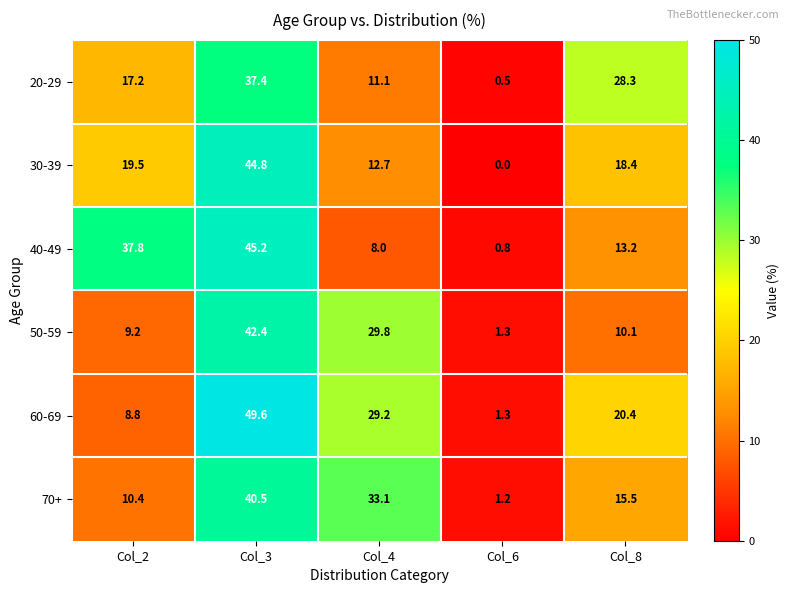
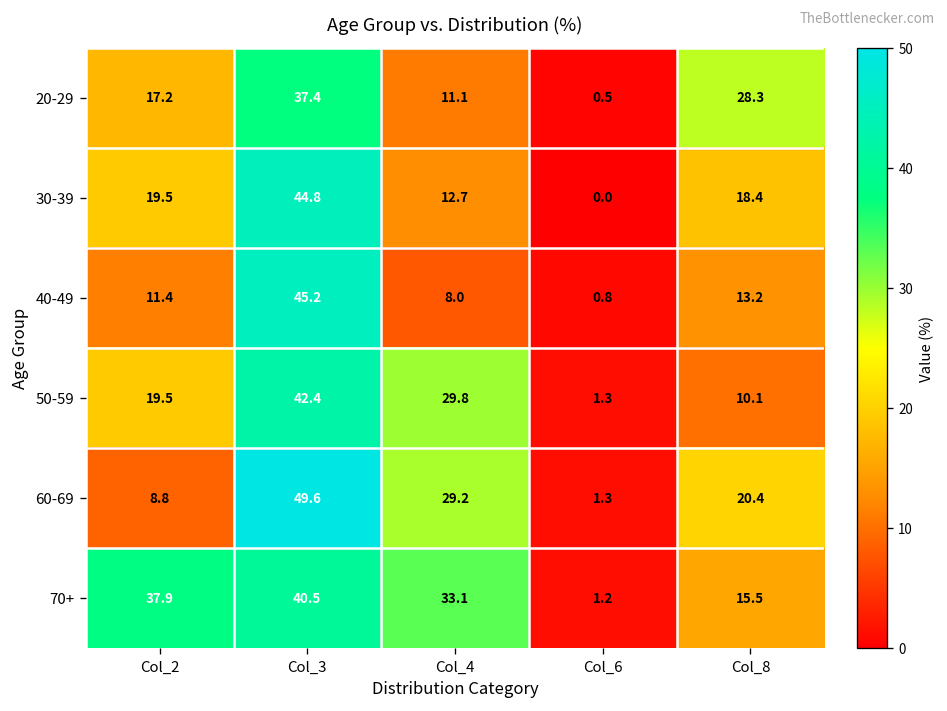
40-49, Col_2: 37.8 -> 11.4
50-59, Col_2: 9.2 -> 19.5
70+, Col_2: 10.4 -> 37.9
